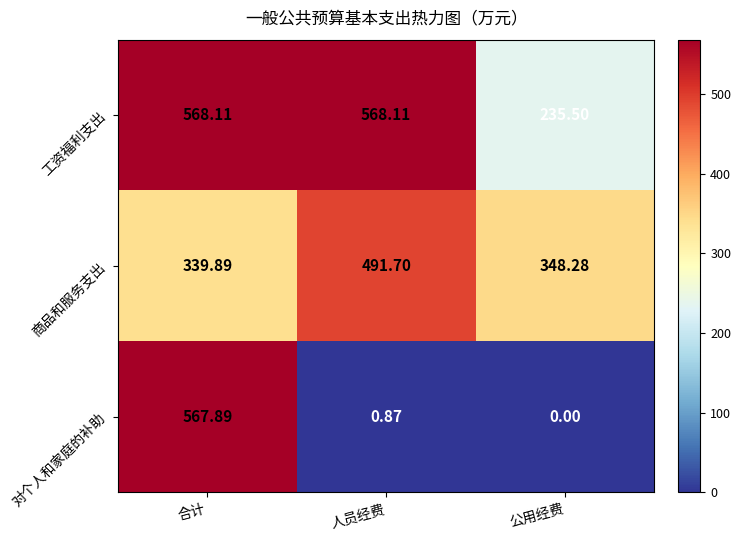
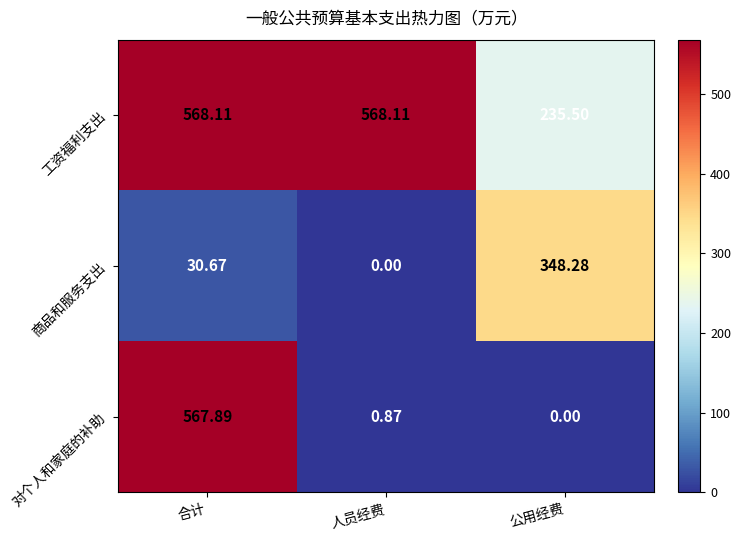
商品和服务支出, 合计: 339.89 -> 30.67
商品和服务支出, 人员经费: 491.70 -> 0.00
